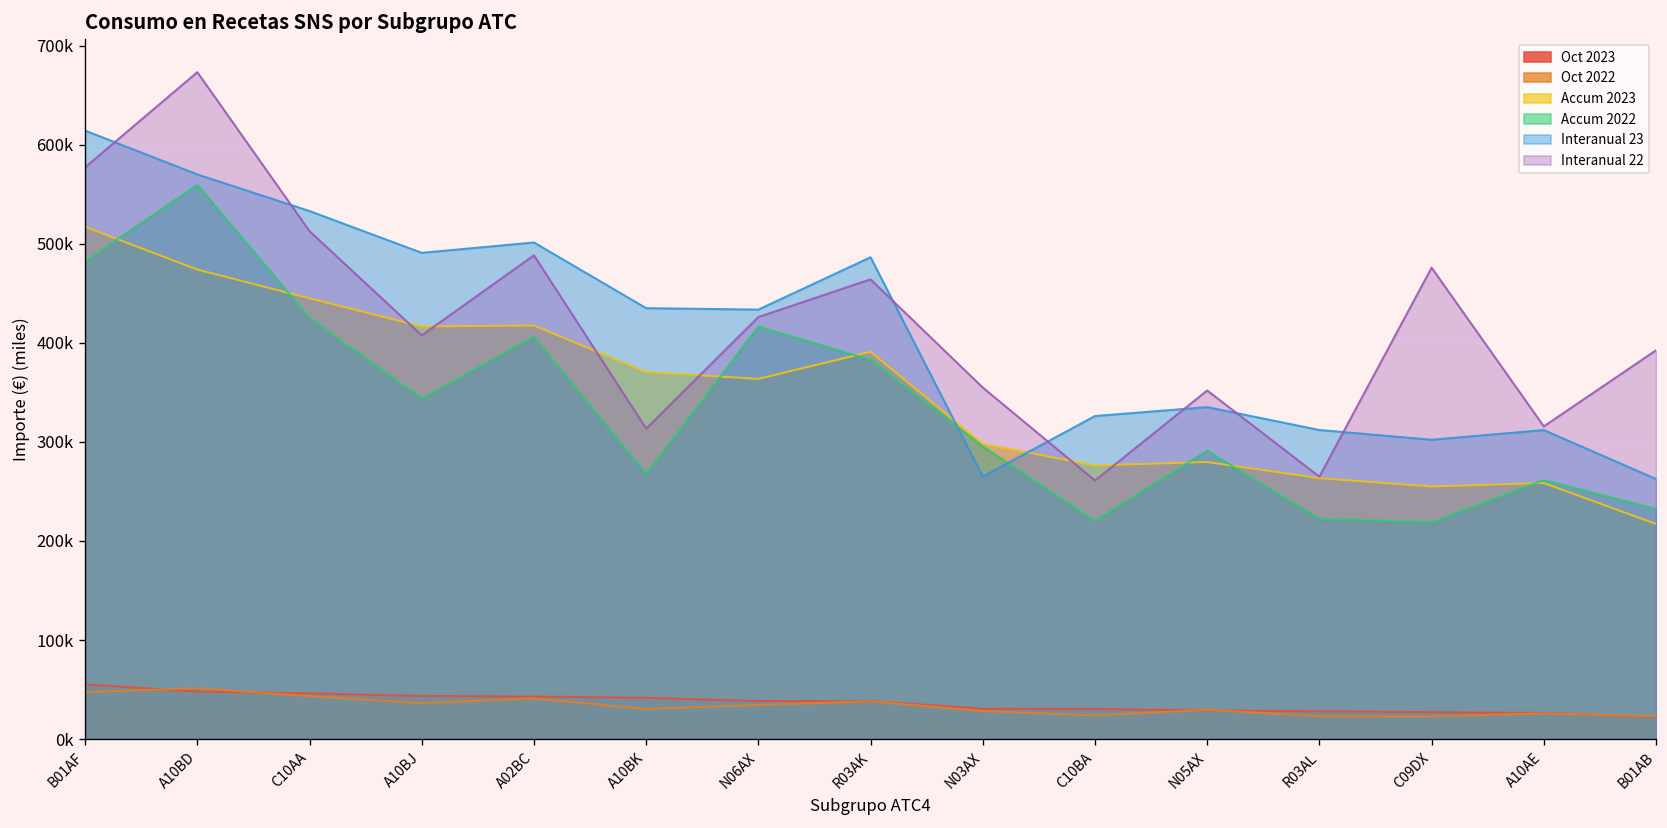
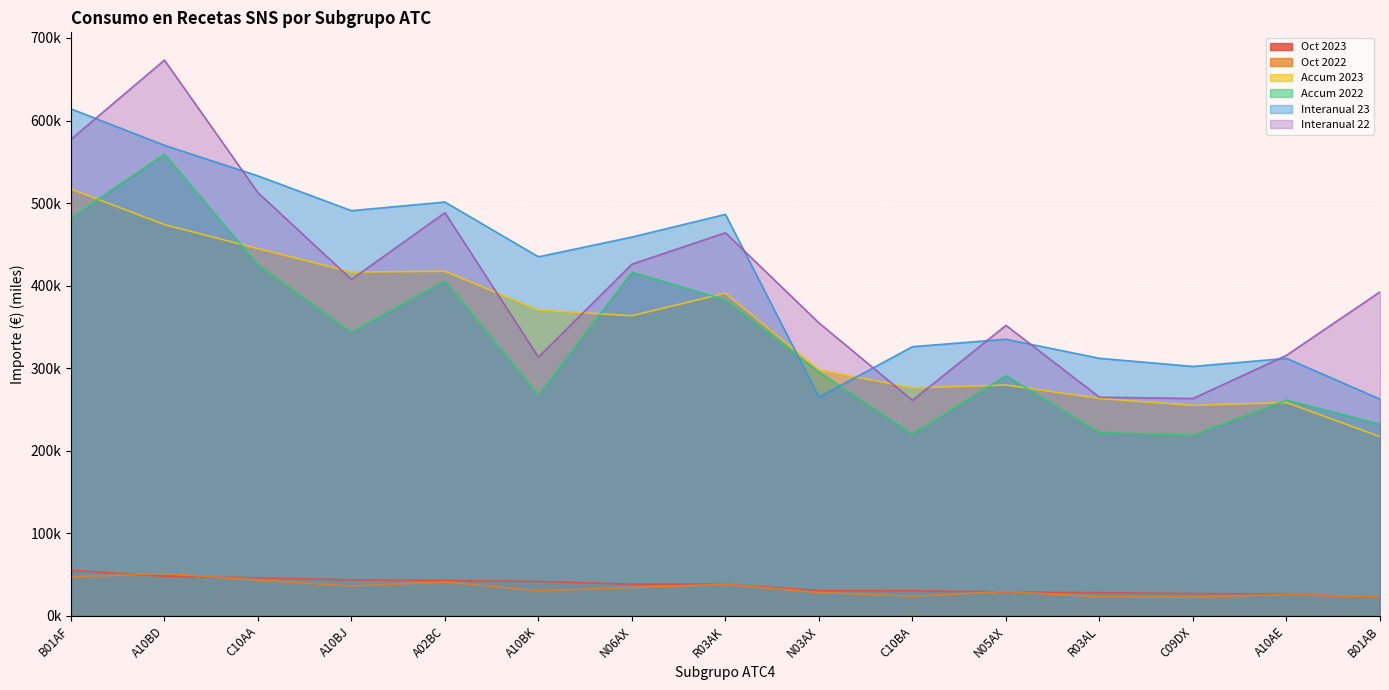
Interanual 23, N06AX: 430000 -> 460000
Interanual 22, C09DX: 480000 -> 260000
